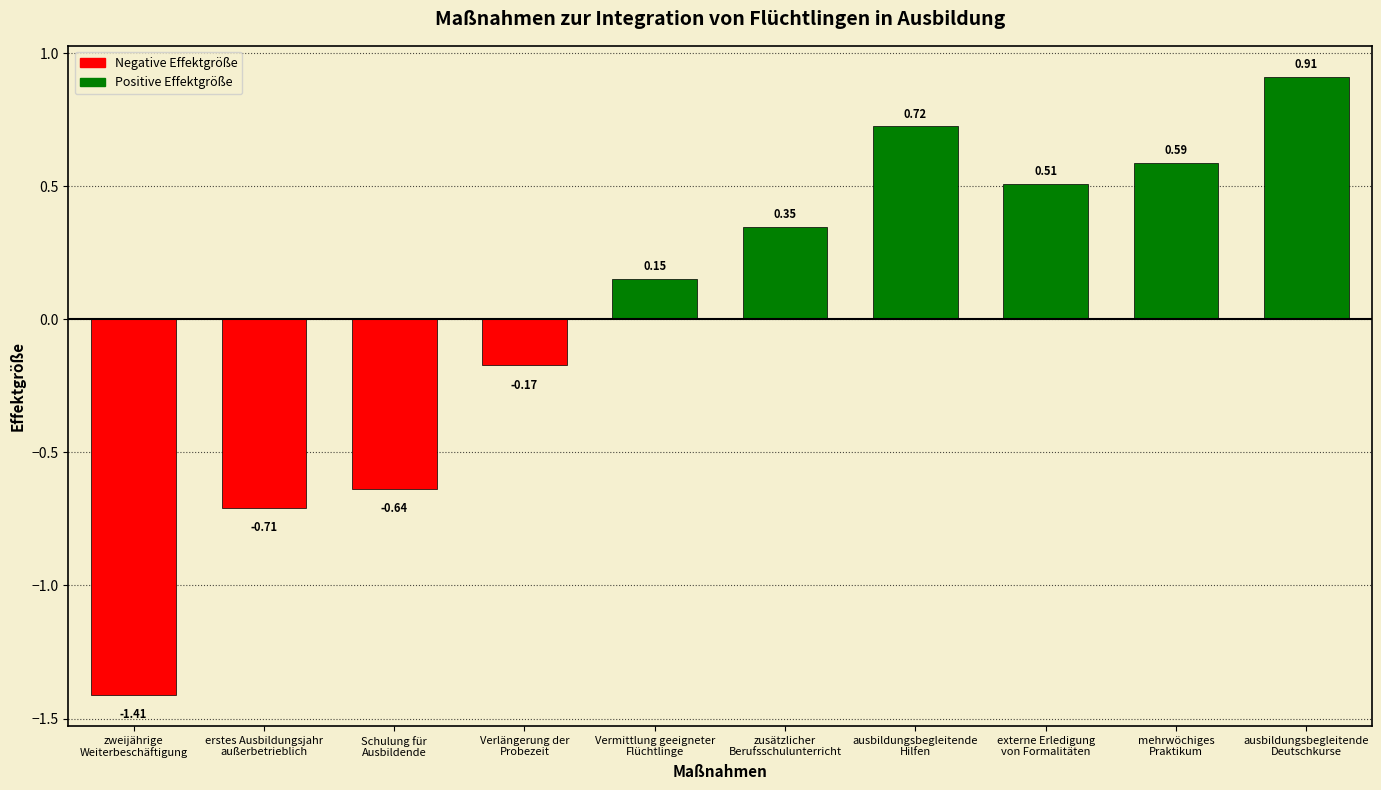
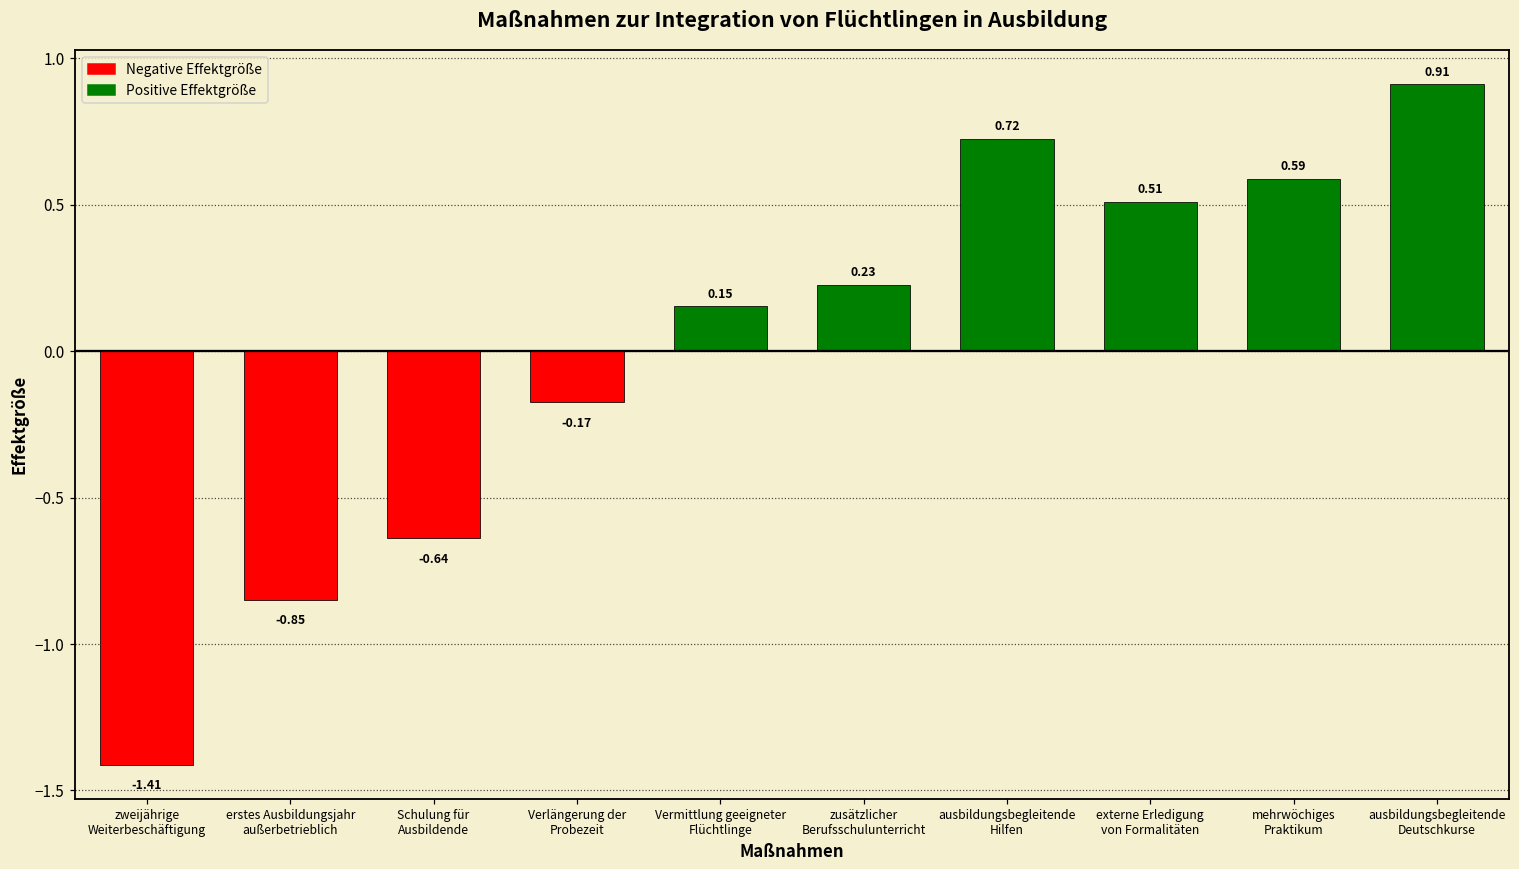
erstes Ausbildungsjahr außerbetrieblich: -0.71 -> -0.85
zusätzlicher Berufsschulunterricht: 0.35 -> 0.23
